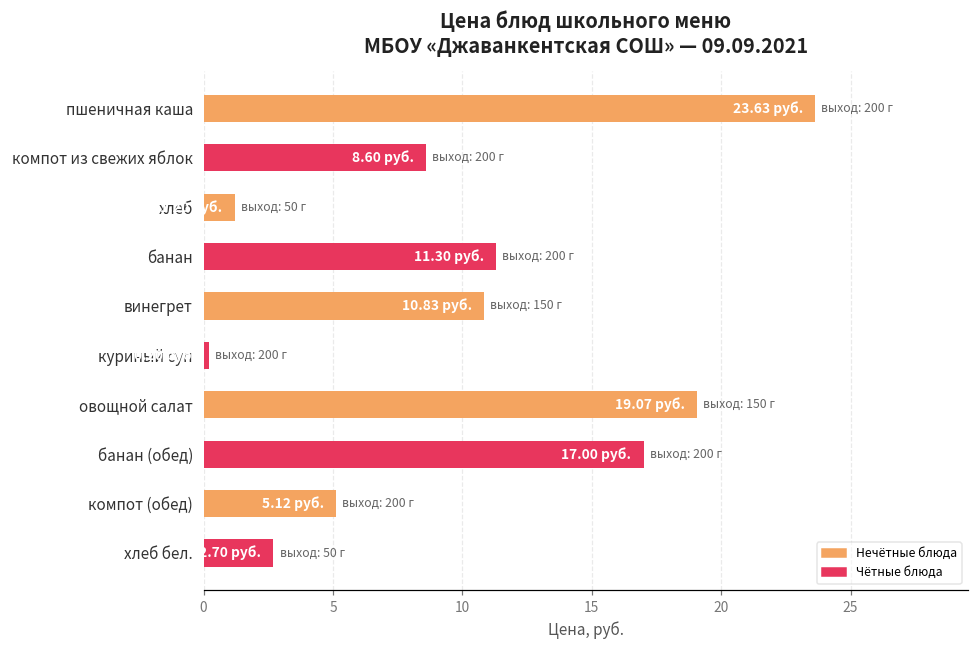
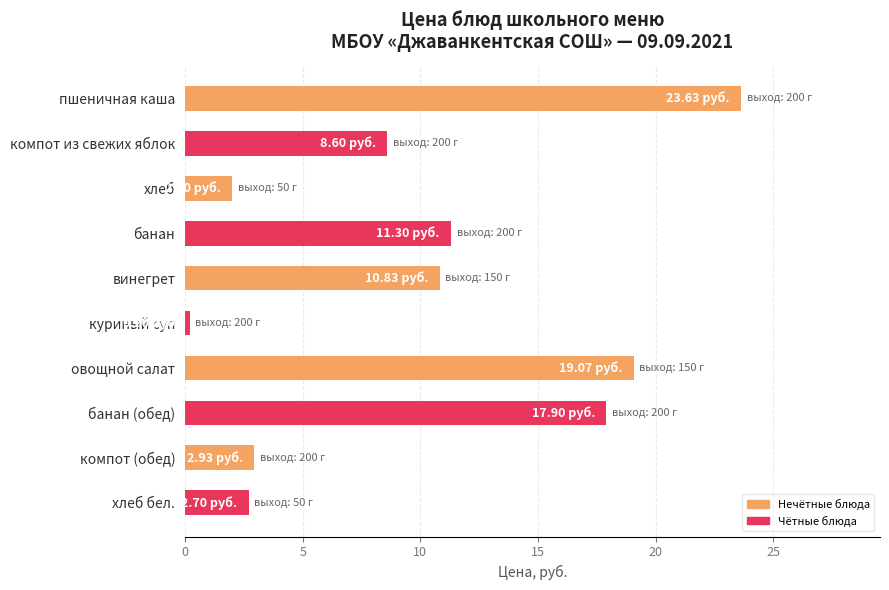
хлеб: 1.2 -> 2.0
банан (обед): 17.00 -> 17.90
компот (обед): 5.12 -> 2.93
